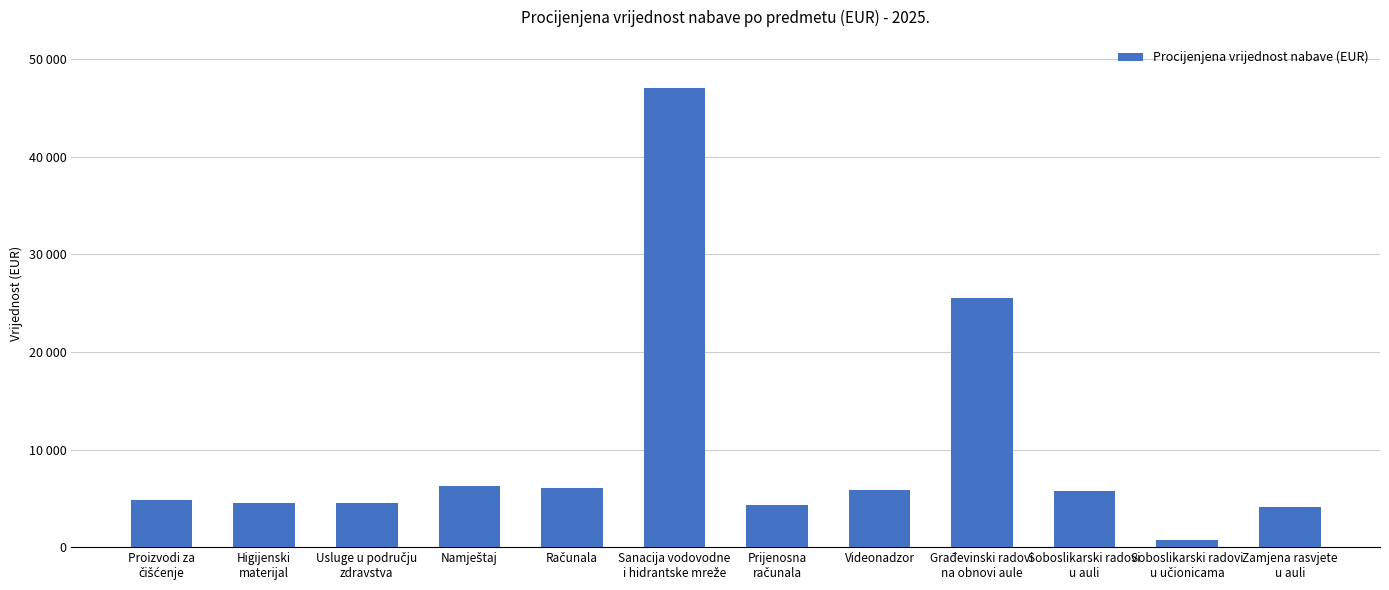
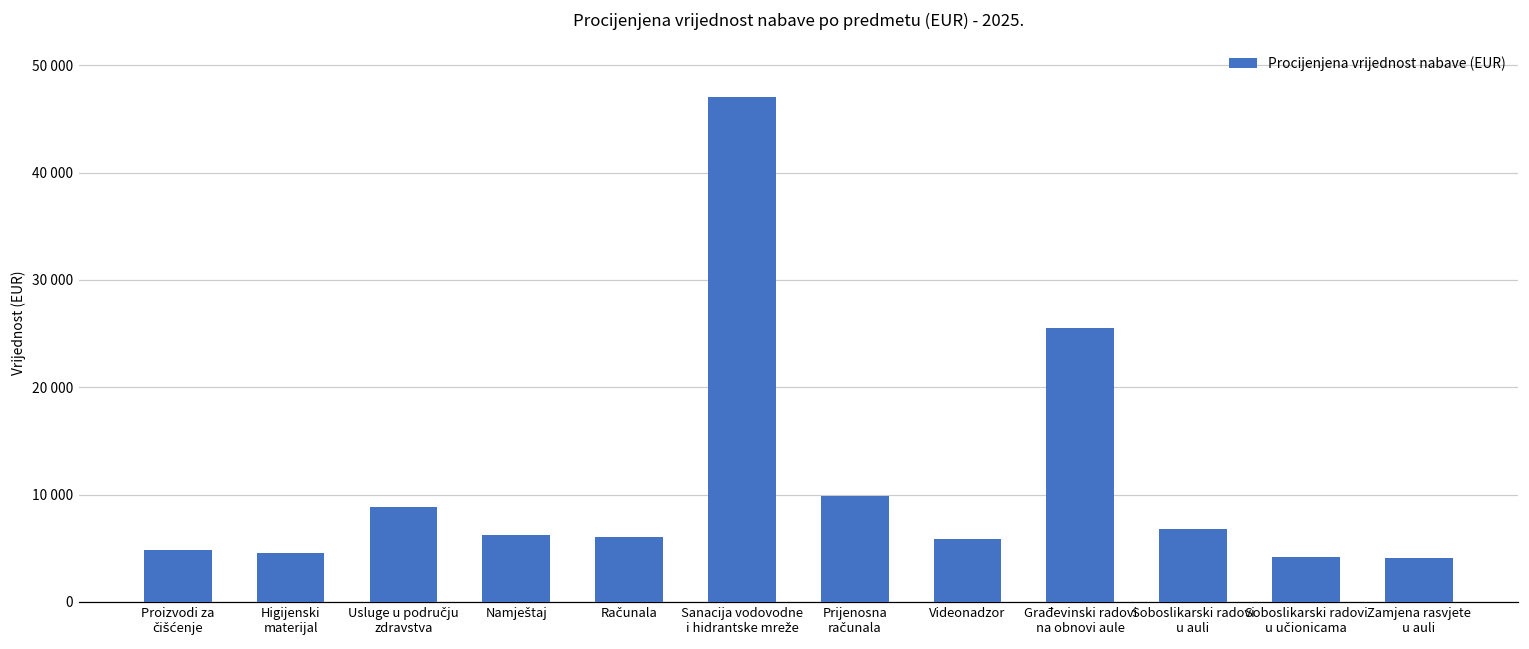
Usluge u području zdravstva: 4000 -> 9000
Prijenosna računala: 4000 -> 10000
Soboslikarski radovi u auli: 6000 -> 7000
Soboslikarski radovi u učionicama: 1000 -> 4000
